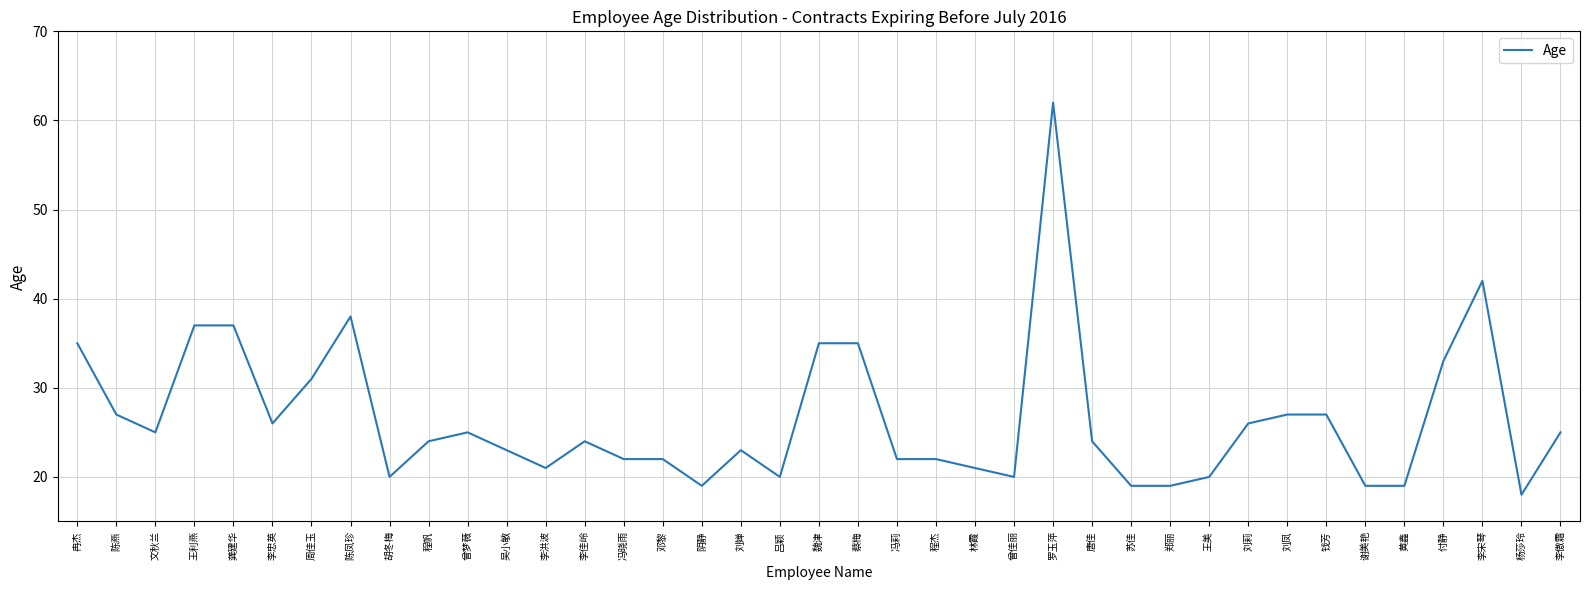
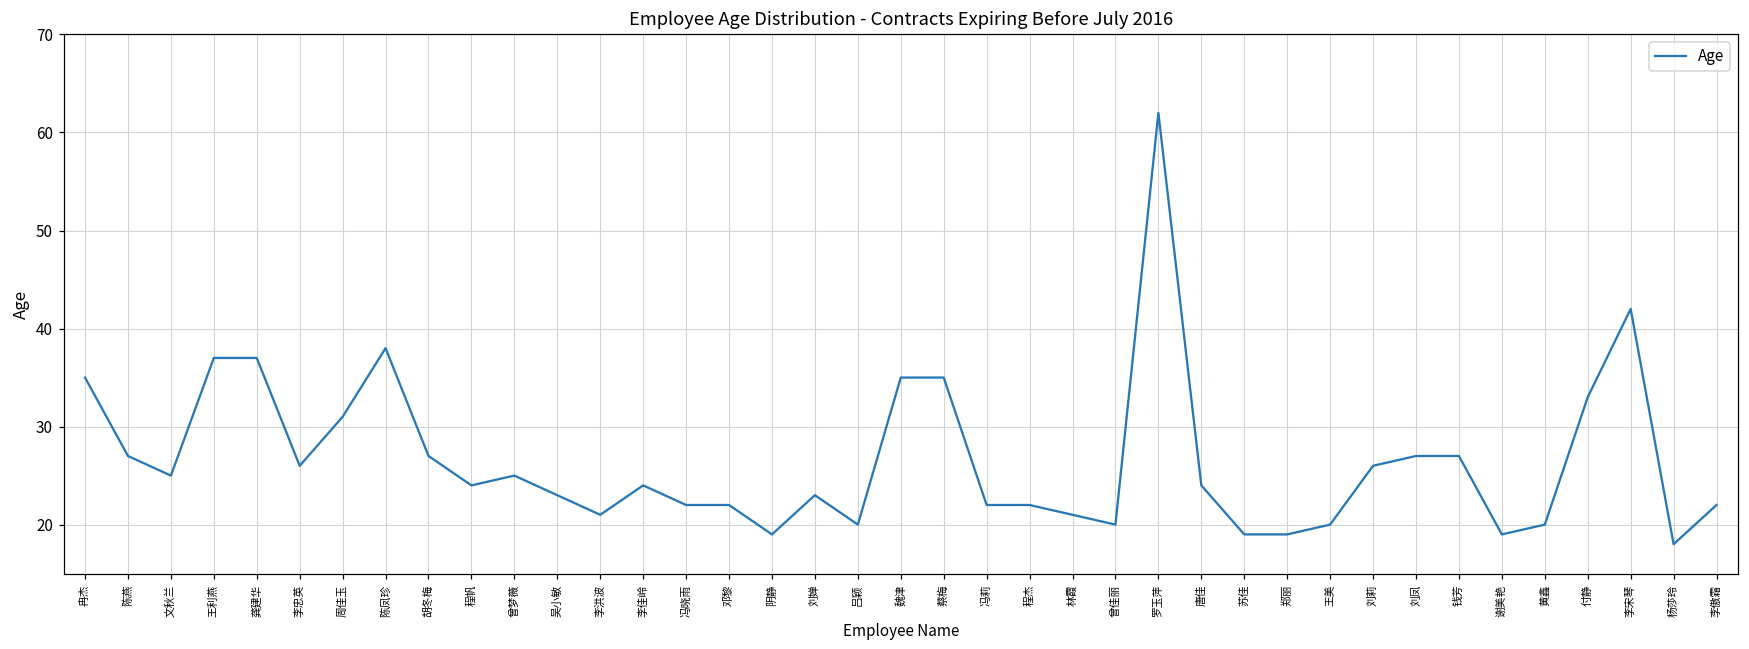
胡冬梅: 20 -> 27
黄鑫: 19 -> 20
李傲霜: 25 -> 22
